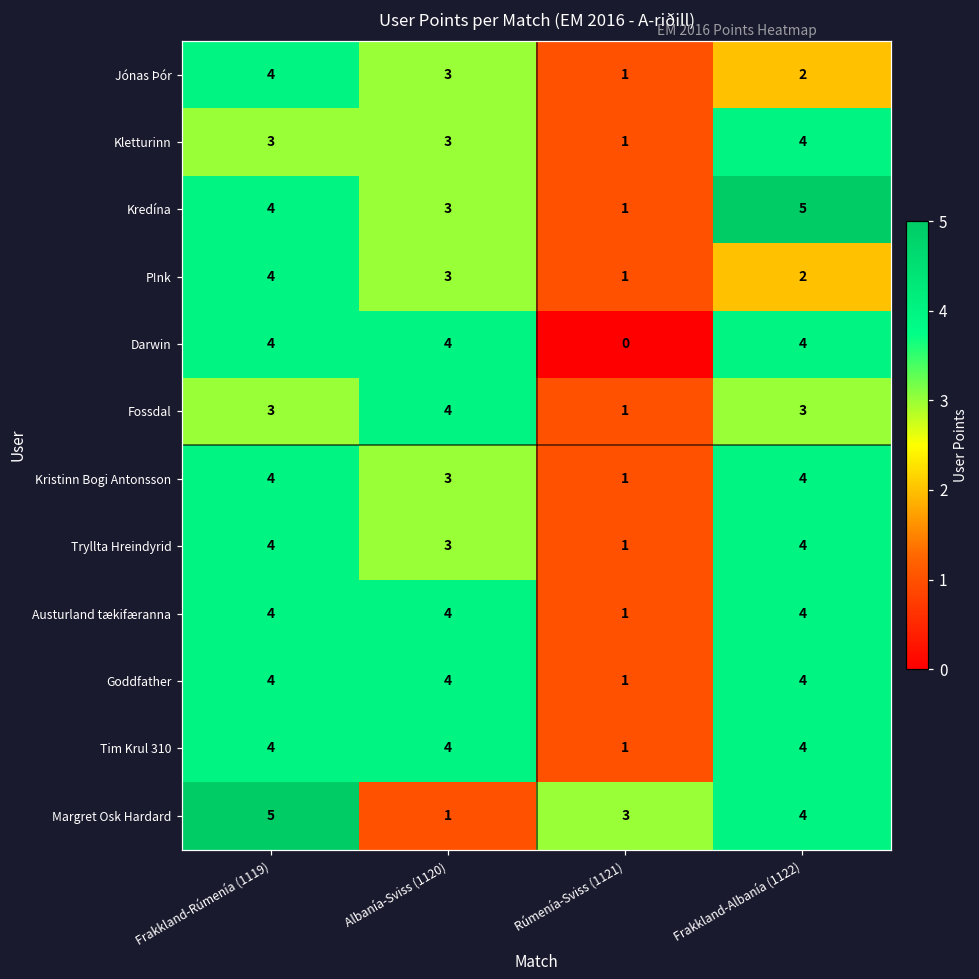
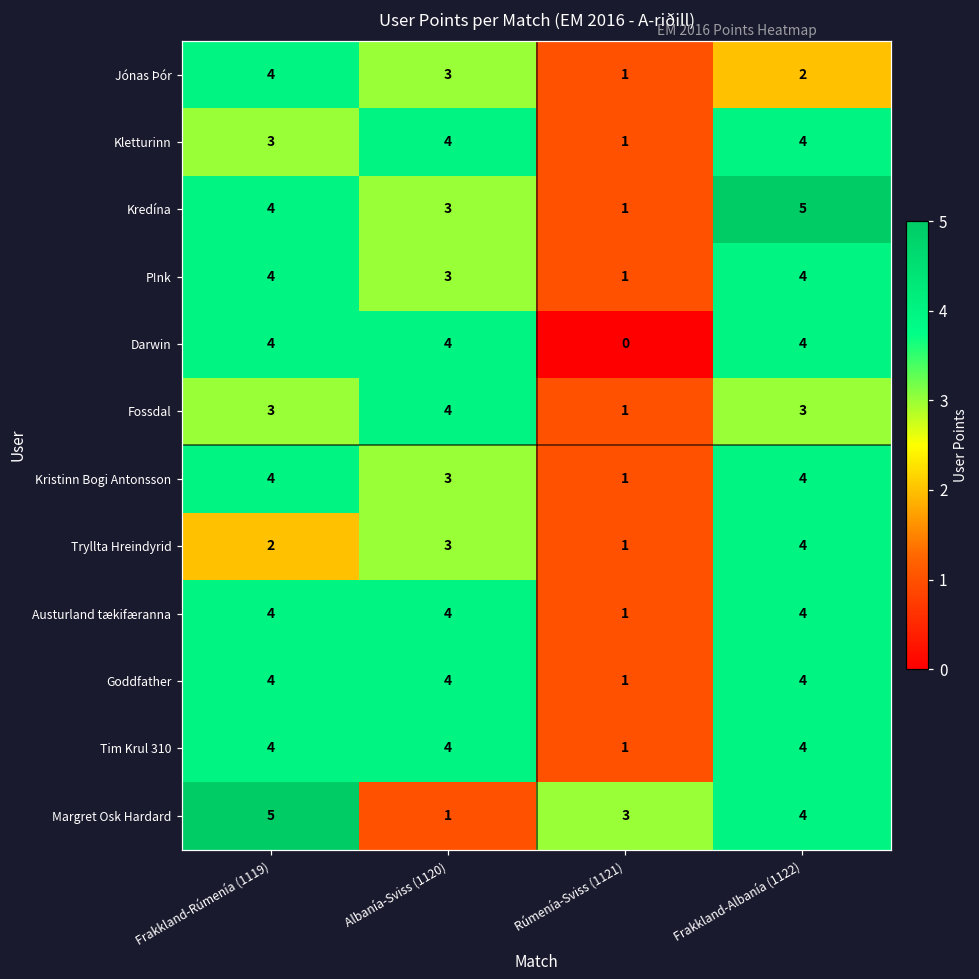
Kletturinn, Albanía-Sviss (1120): 3 -> 4
P!nk, Frakkland-Albanía (1122): 2 -> 4
Tryllta Hreindyrid, Frakkland-Rúmenía (1119): 4 -> 2
